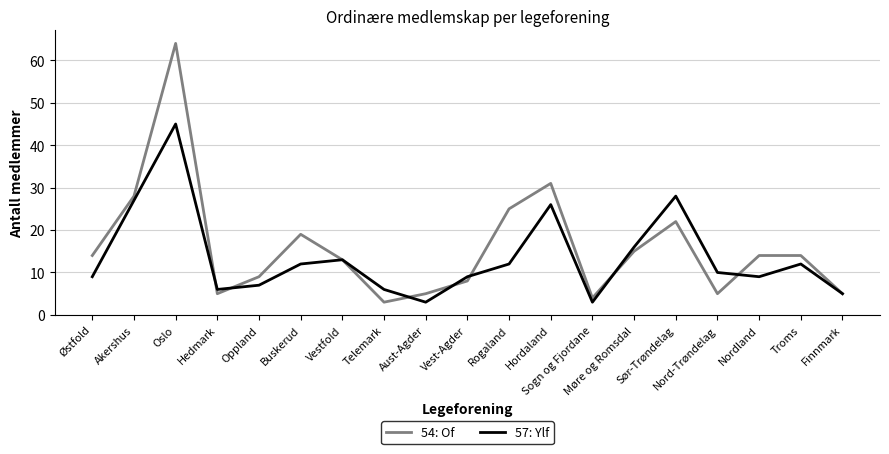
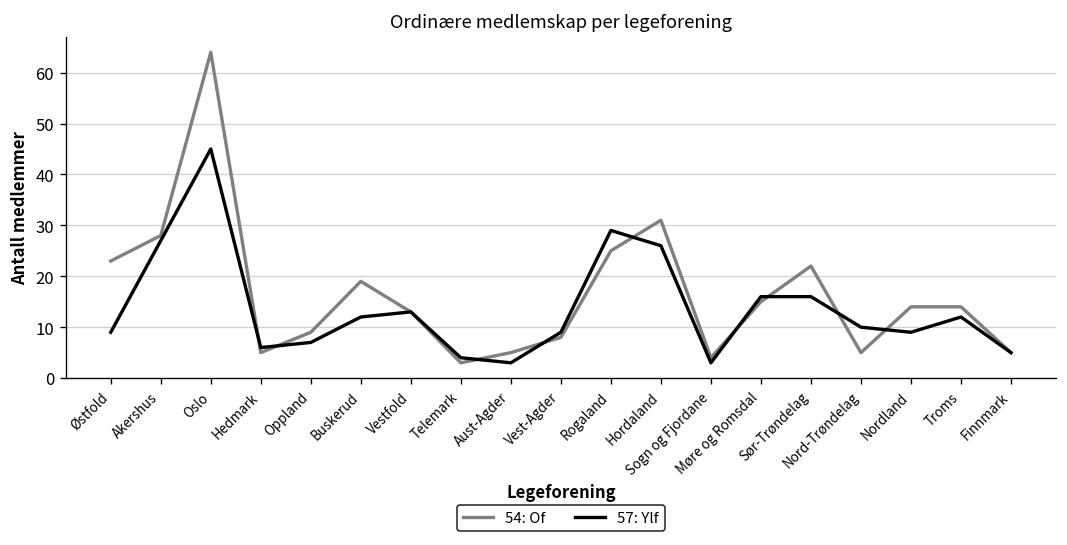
54: Of, Østfold: 14 -> 23
57: Ylf, Telemark: 6 -> 4
57: Ylf, Rogaland: 12 -> 29
57: Ylf, Sør-Trøndelag: 28 -> 16
